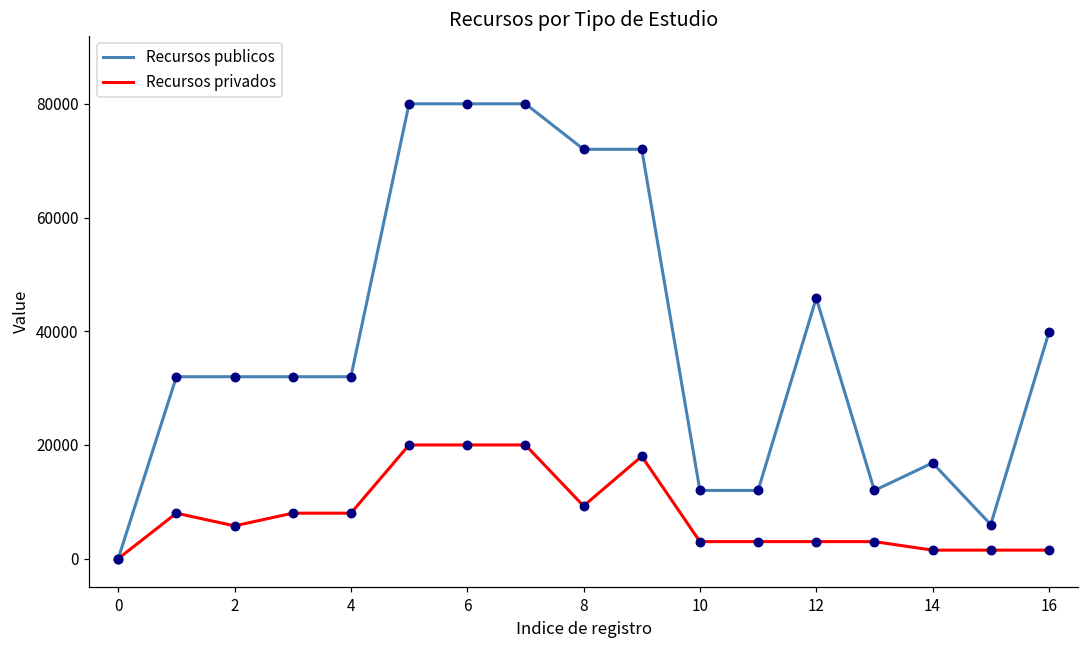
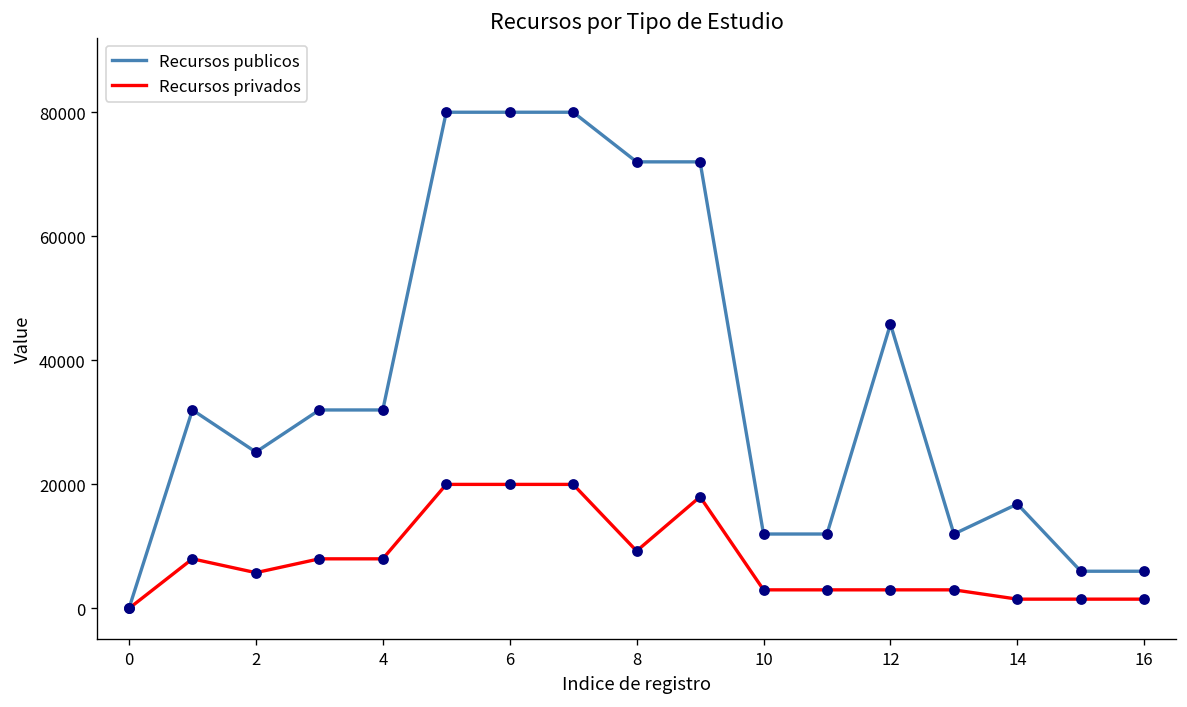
Recursos publicos, 2: 32000 -> 25000
Recursos publicos, 16: 40000 -> 6000
